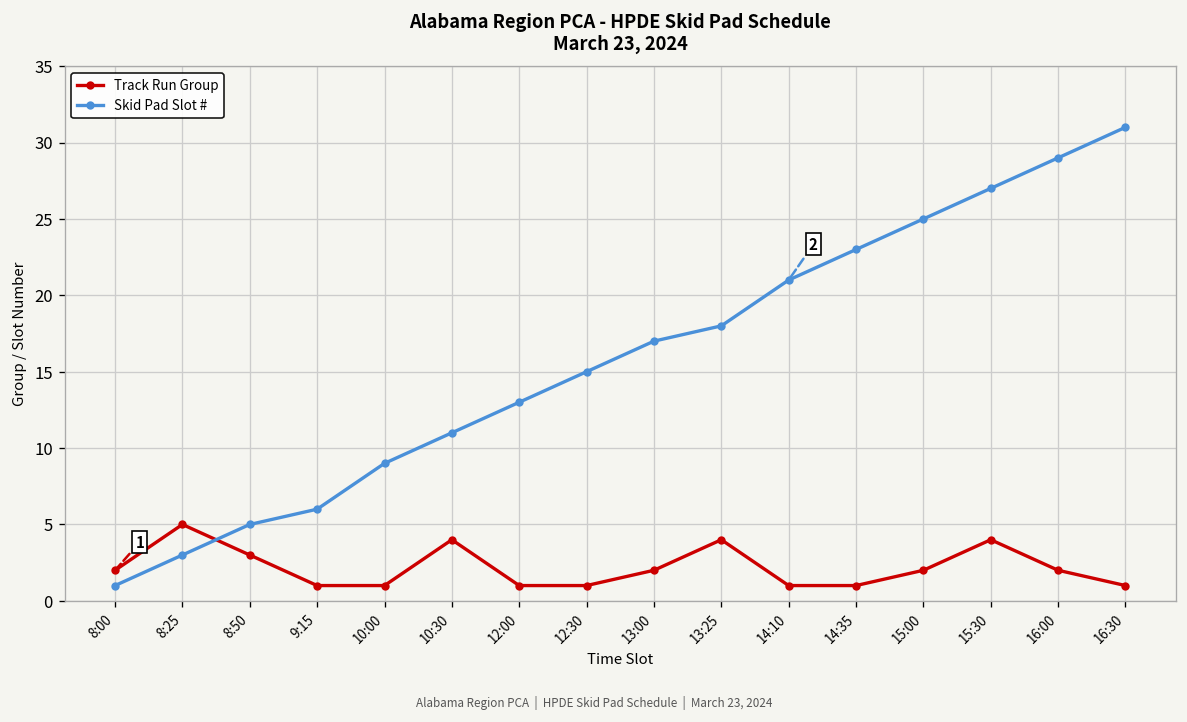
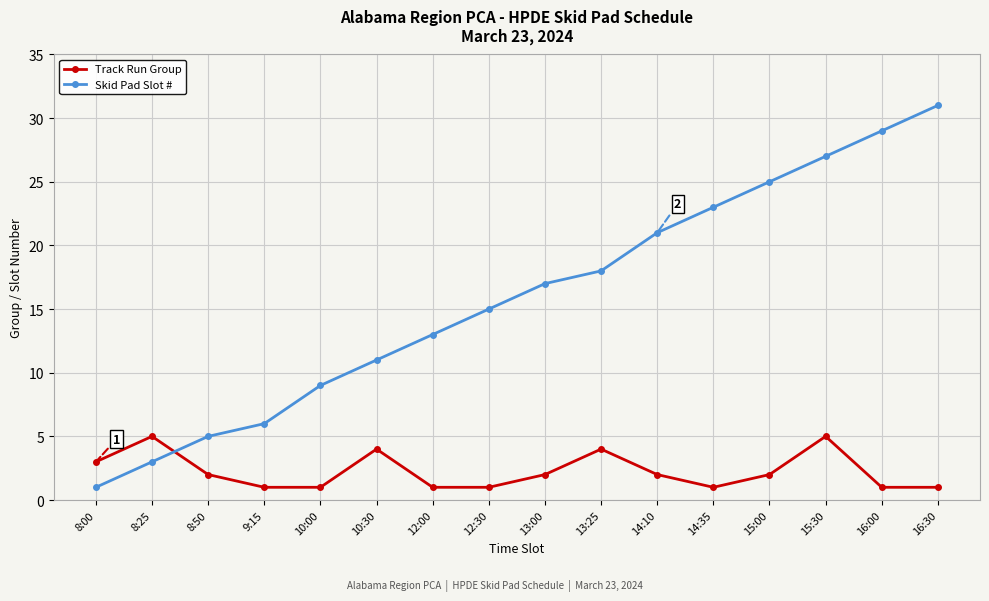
Track Run Group, 8:00: 2 -> 3
Track Run Group, 8:50: 3 -> 2
Track Run Group, 14:10: 1 -> 2
Track Run Group, 15:30: 4 -> 5
Track Run Group, 16:00: 2 -> 1
